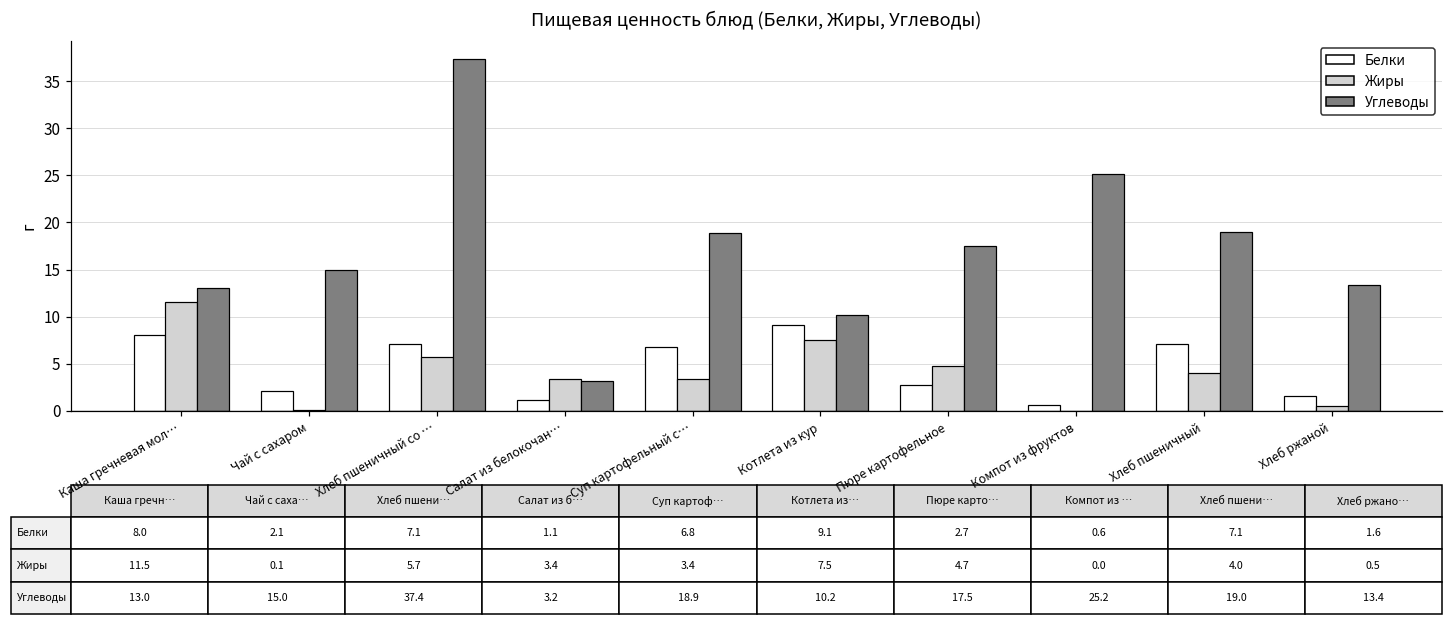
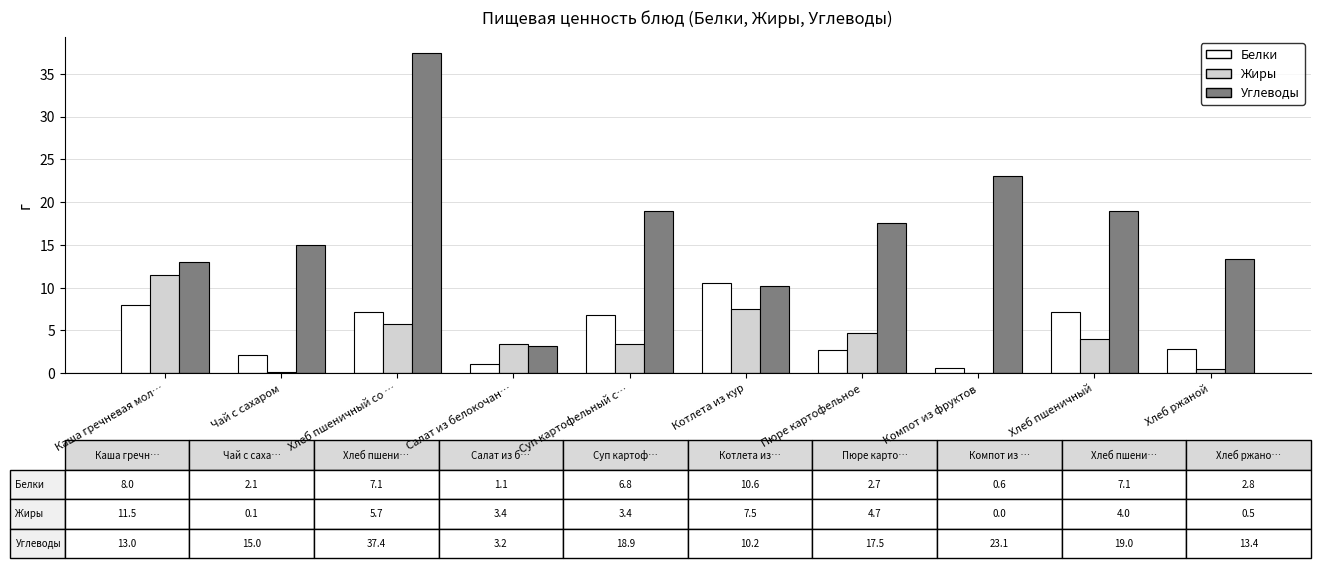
Белки, Котлета из кур: 9.1 -> 10.6
Углеводы, Компот из фруктов: 25.2 -> 23.1
Белки, Хлеб ржаной: 1.6 -> 2.8
